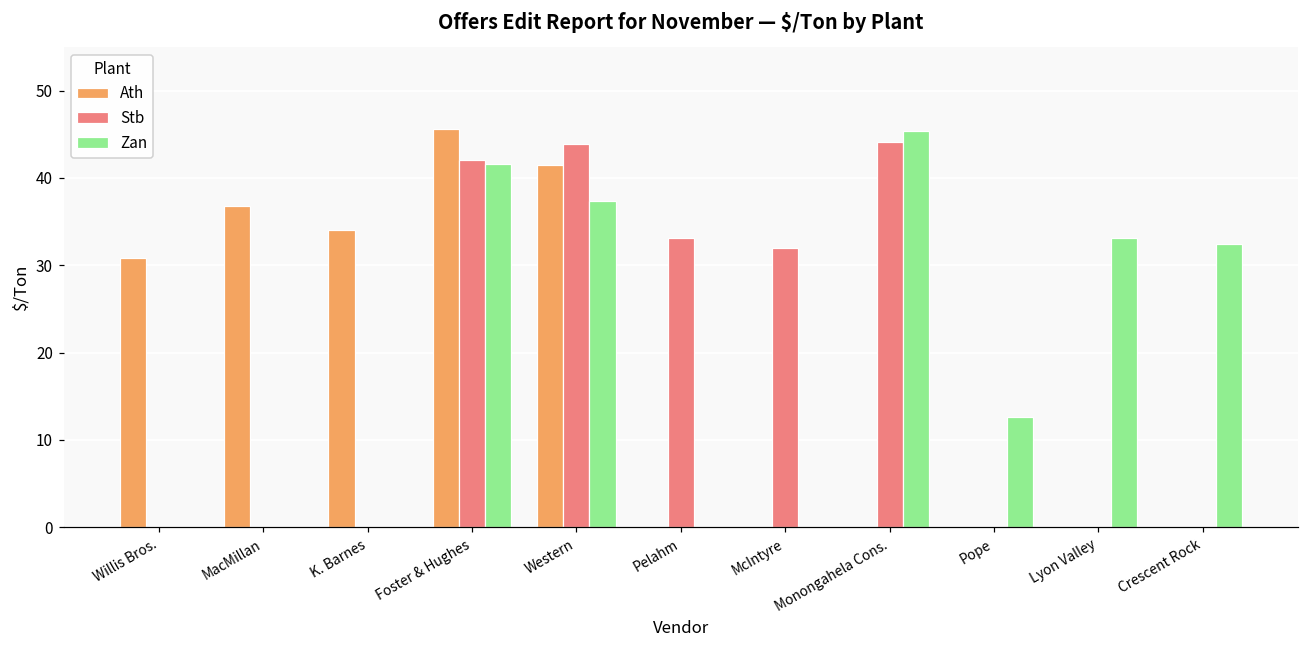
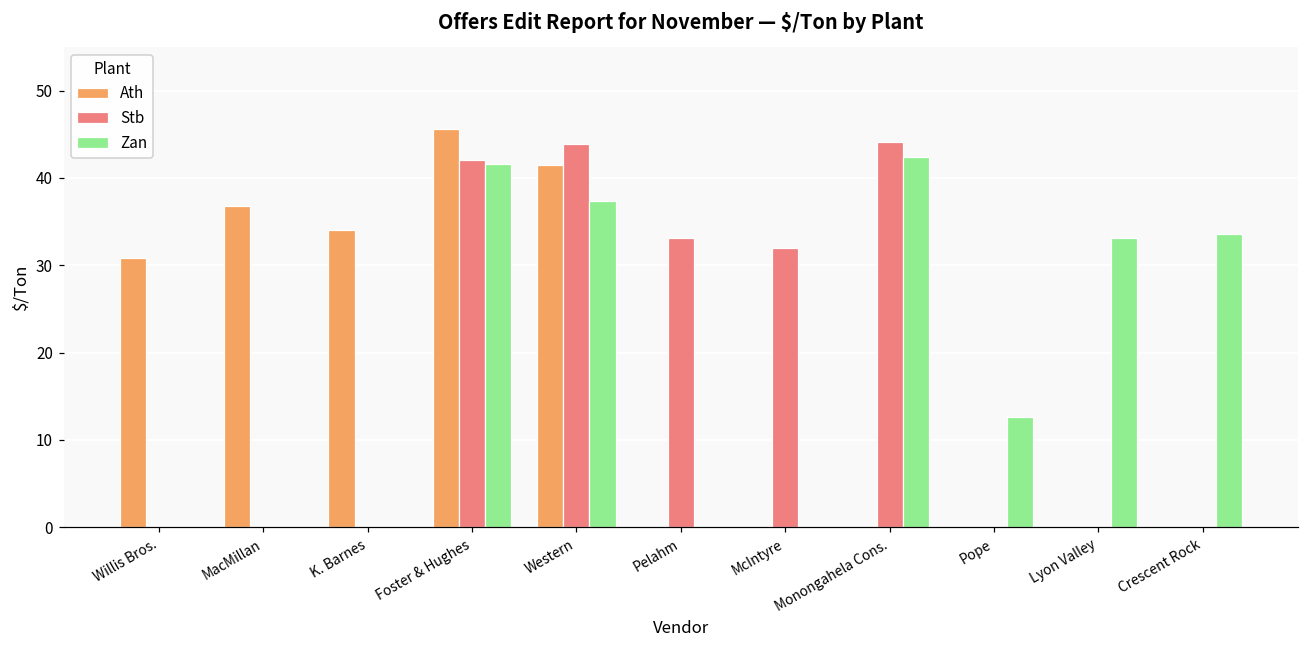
Zan, Monongahela Cons.: 45 -> 42
Zan, Crescent Rock: 32 -> 34
